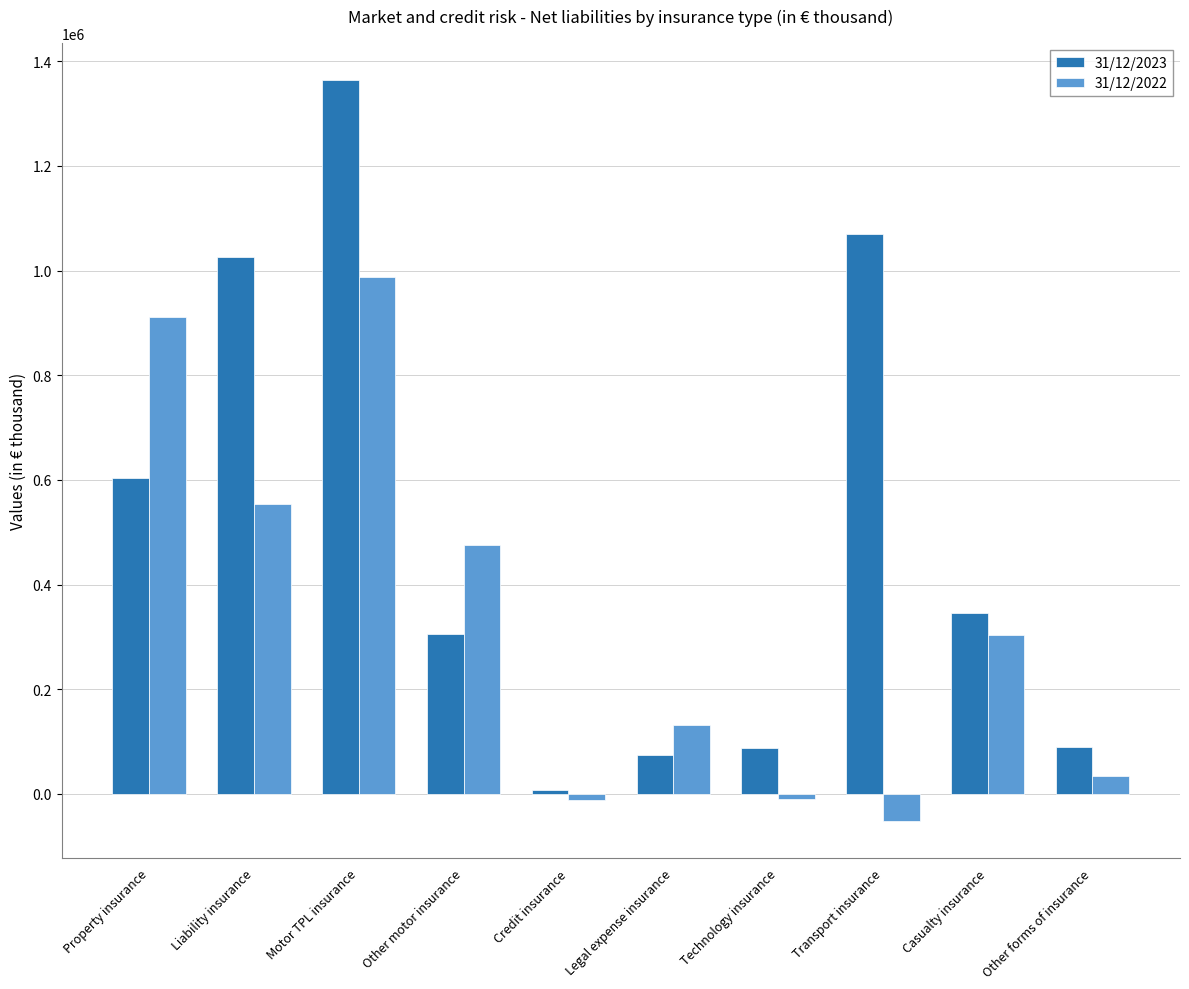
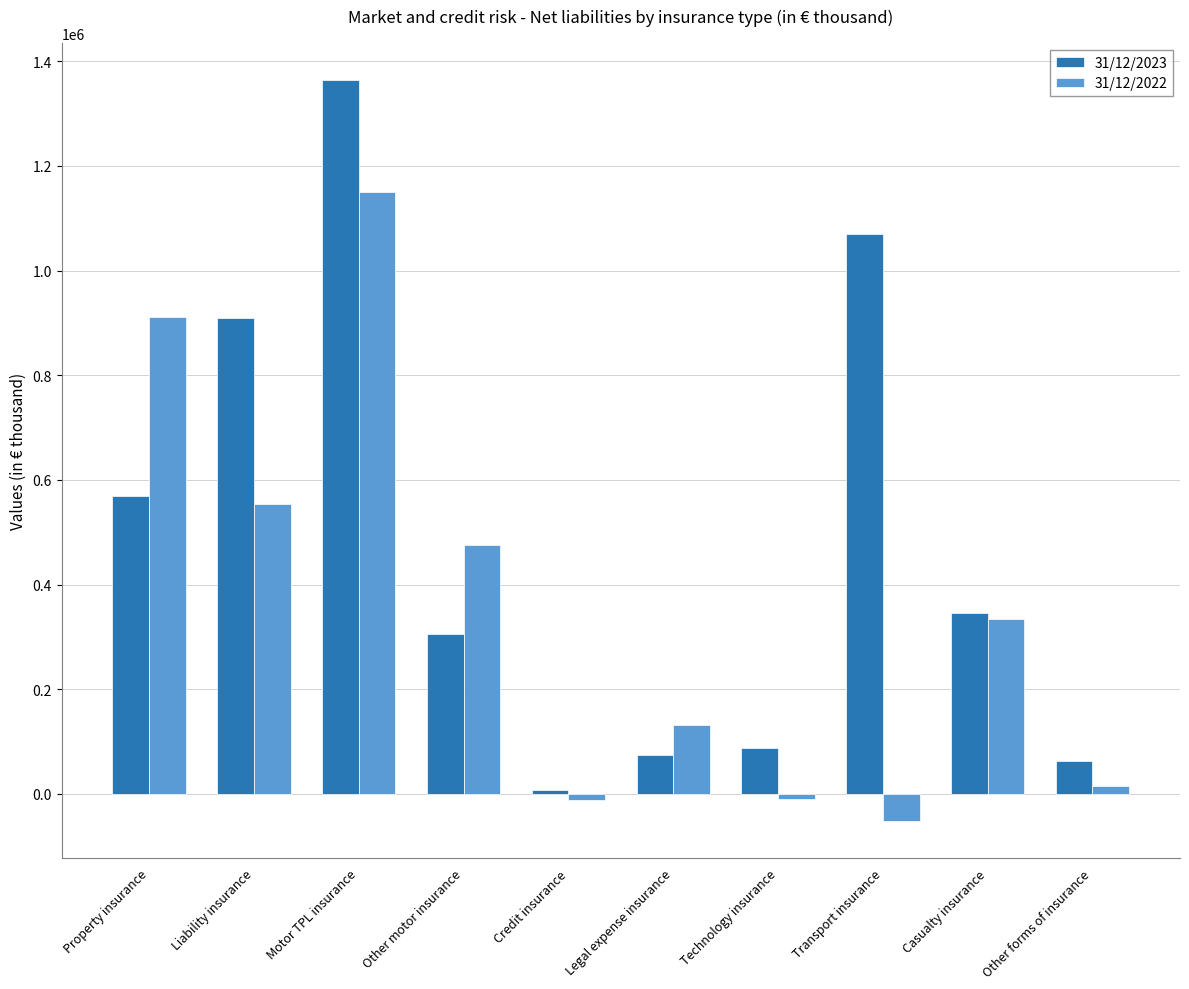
31/12/2023, Property insurance: 600000 -> 570000
31/12/2023, Liability insurance: 1030000 -> 910000
31/12/2022, Motor TPL insurance: 990000 -> 1150000
31/12/2022, Casualty insurance: 300000 -> 330000
31/12/2023, Other forms of insurance: 90000 -> 60000
31/12/2022, Other forms of insurance: 30000 -> 20000
